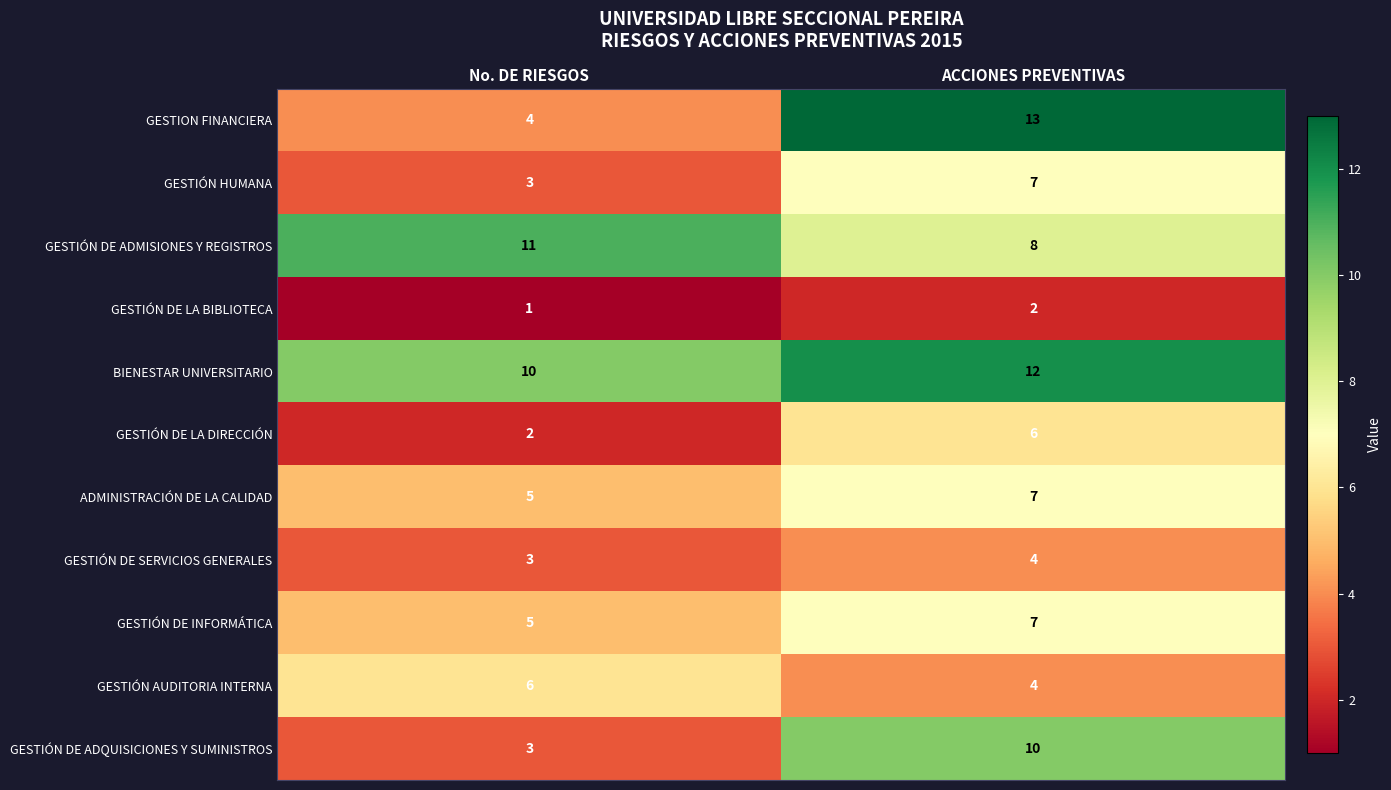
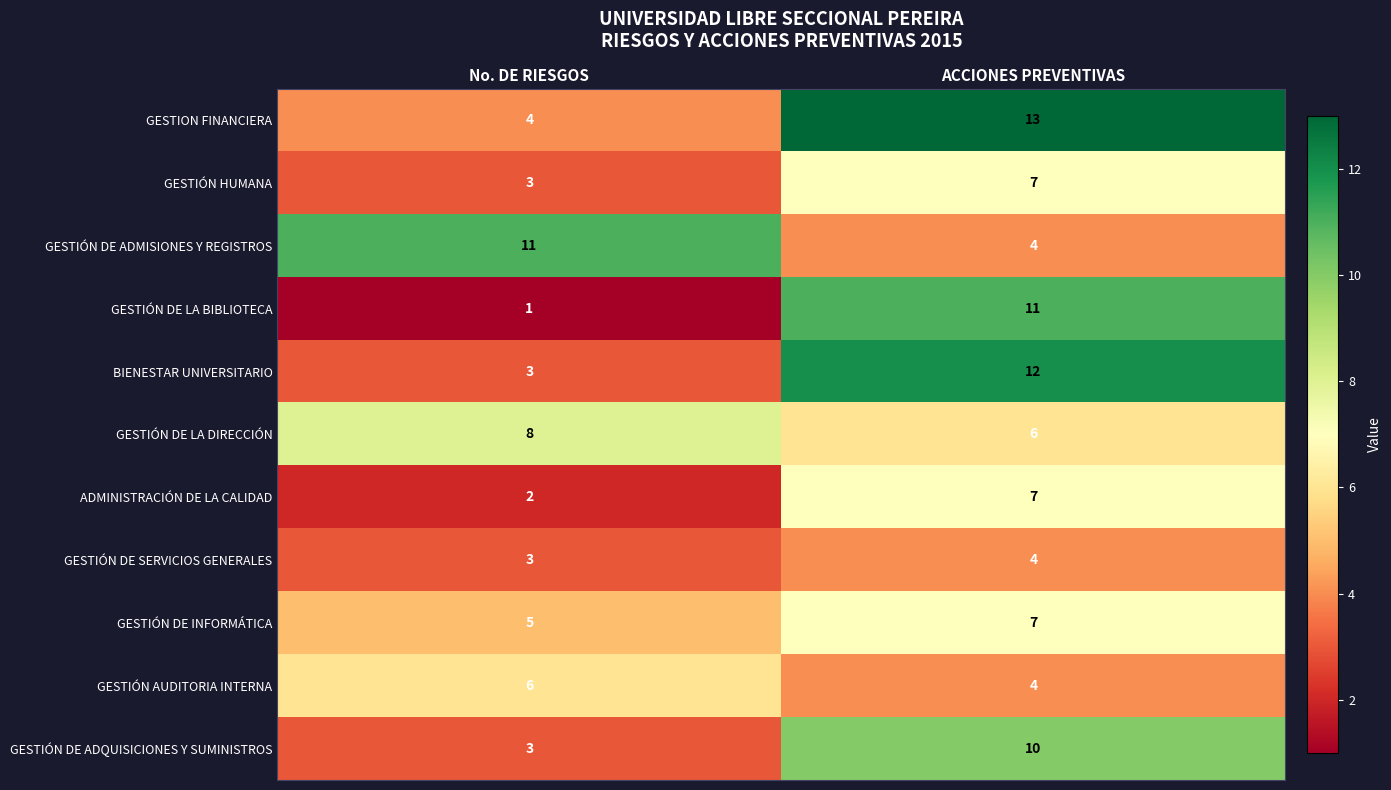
GESTIÓN DE ADMISIONES Y REGISTROS, ACCIONES PREVENTIVAS: 8 -> 4
GESTIÓN DE LA BIBLIOTECA, ACCIONES PREVENTIVAS: 2 -> 11
BIENESTAR UNIVERSITARIO, No. DE RIESGOS: 10 -> 3
GESTIÓN DE LA DIRECCIÓN, No. DE RIESGOS: 2 -> 8
ADMINISTRACIÓN DE LA CALIDAD, No. DE RIESGOS: 5 -> 2
